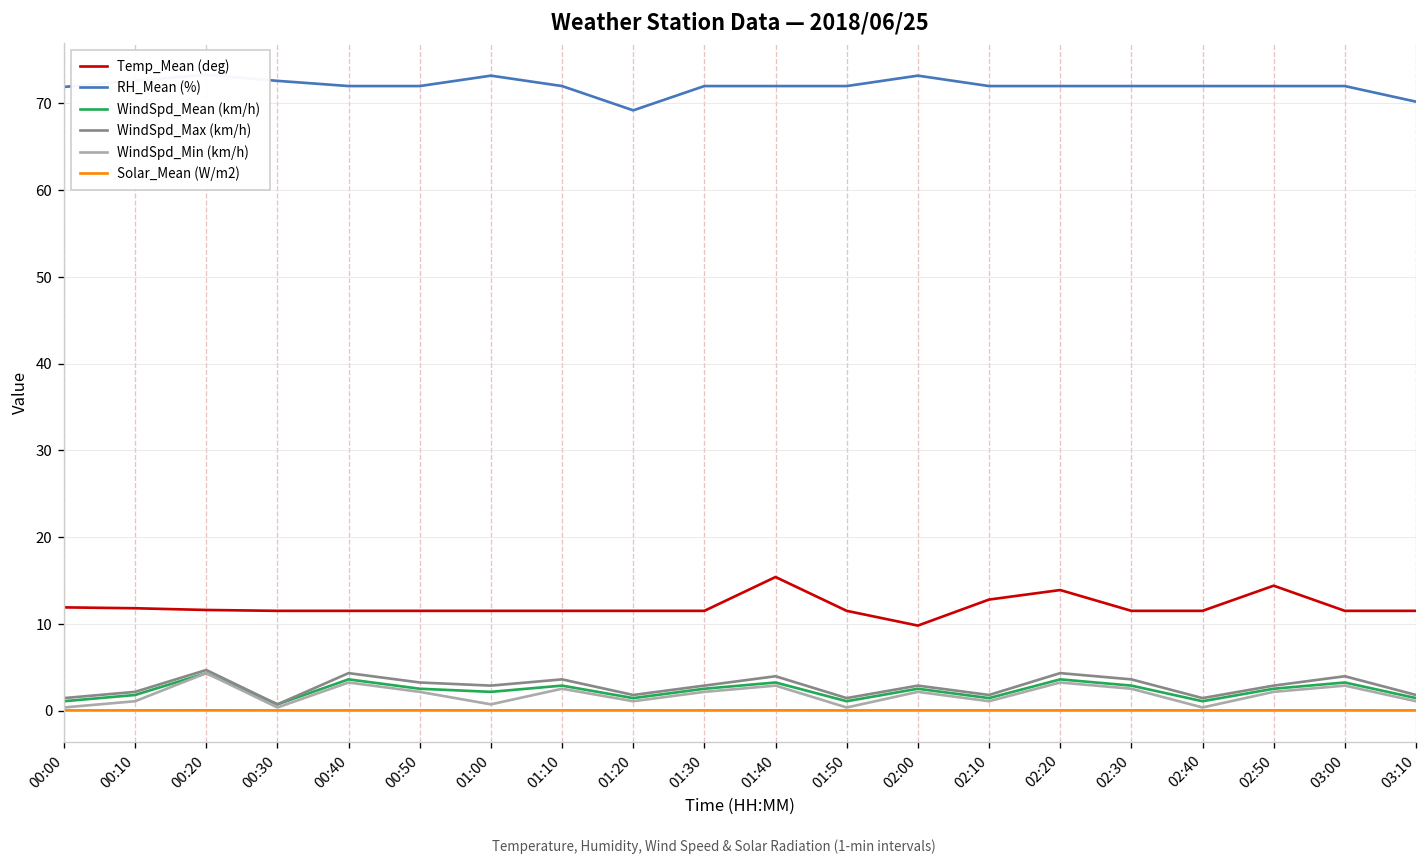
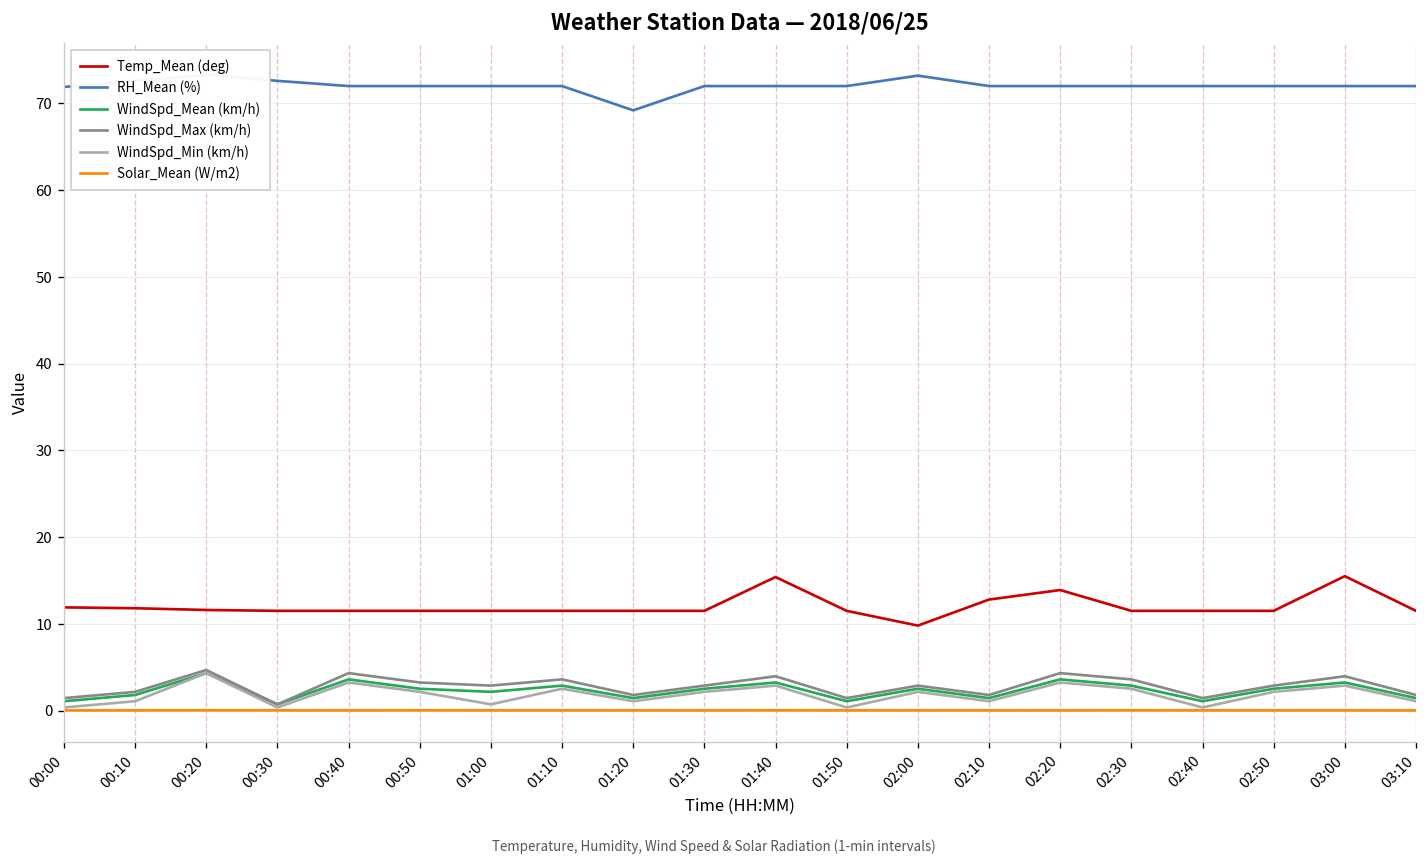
RH_Mean (%), 01:00: 73 -> 72
Temp_Mean (deg), 02:50: 14 -> 12
Temp_Mean (deg), 03:00: 12 -> 16
RH_Mean (%), 03:10: 70 -> 72
